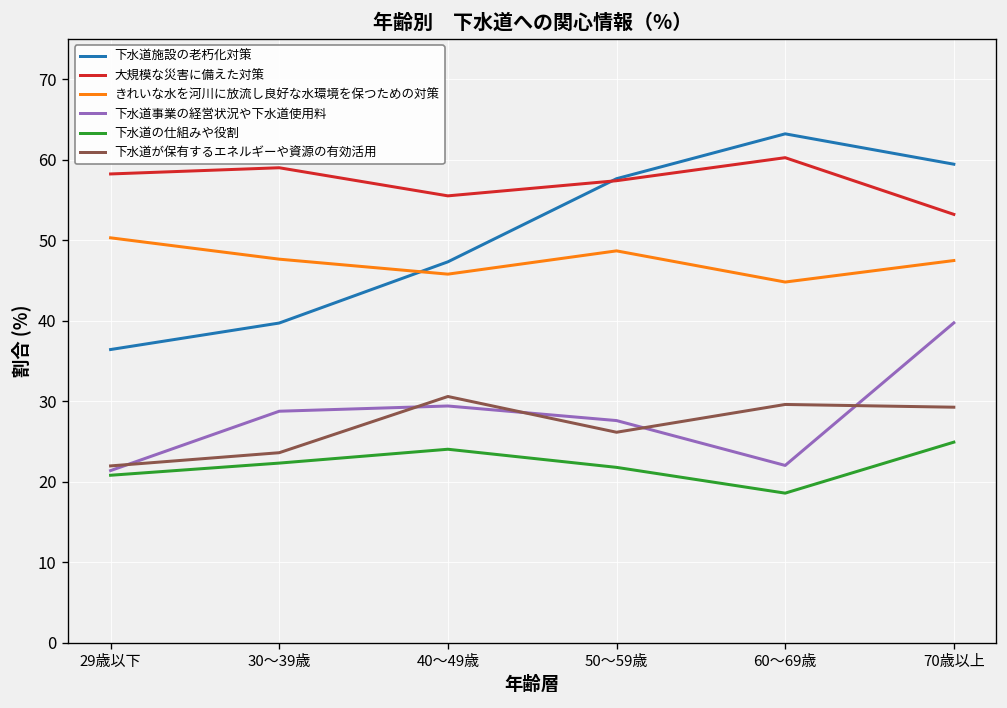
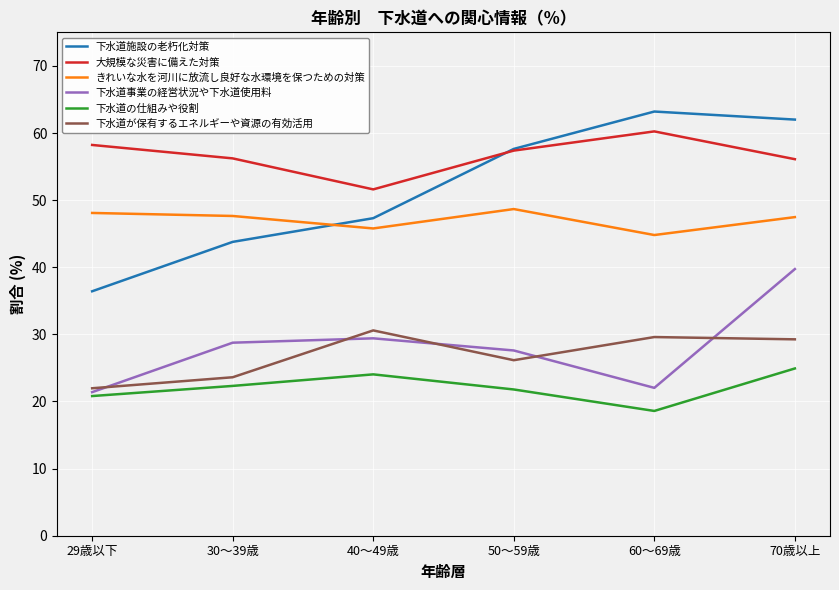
きれいな水を河川に放流し良好な水環境を保つための対策, 29歳以下: 50 -> 48
下水道施設の老朽化対策, 30～39歳: 40 -> 44
大規模な災害に備えた対策, 30～39歳: 59 -> 56
大規模な災害に備えた対策, 40～49歳: 56 -> 52
下水道施設の老朽化対策, 70歳以上: 59 -> 62
大規模な災害に備えた対策, 70歳以上: 53 -> 56
